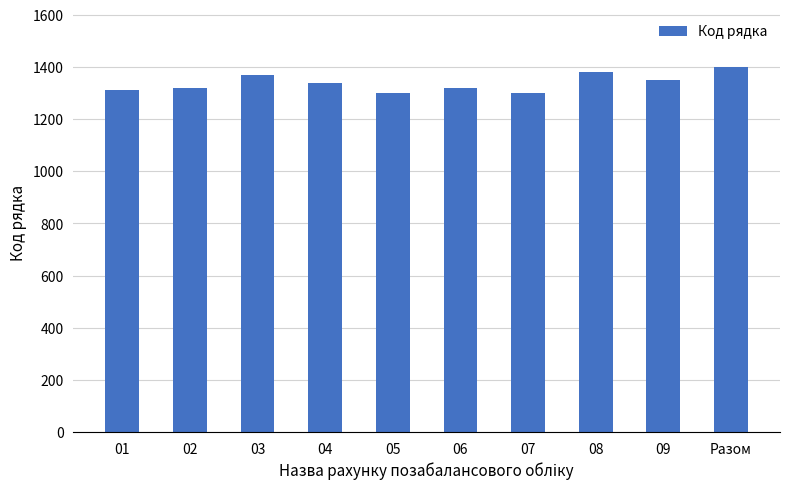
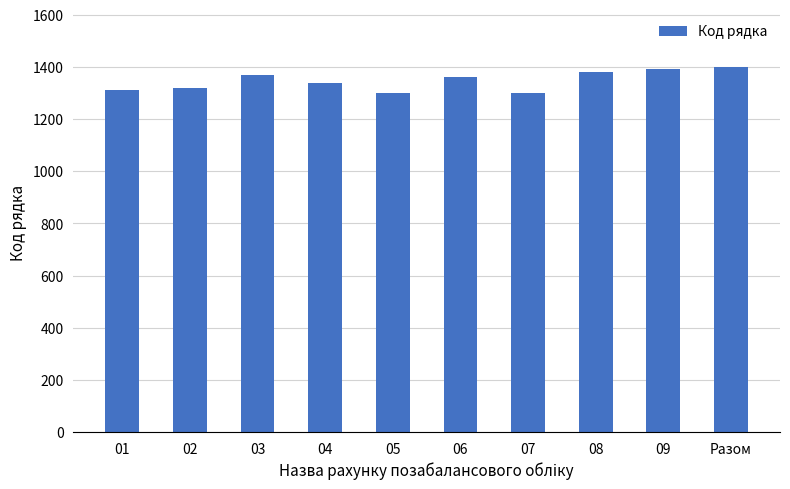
06: 1320 -> 1360
09: 1350 -> 1390
